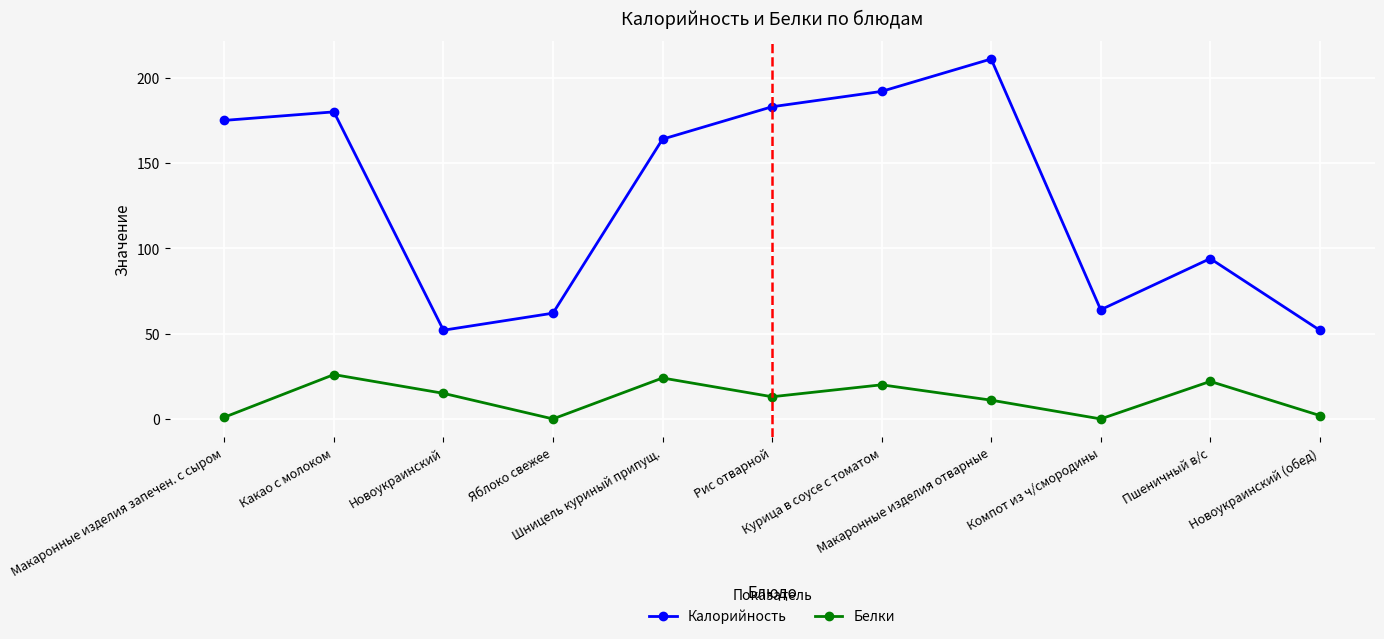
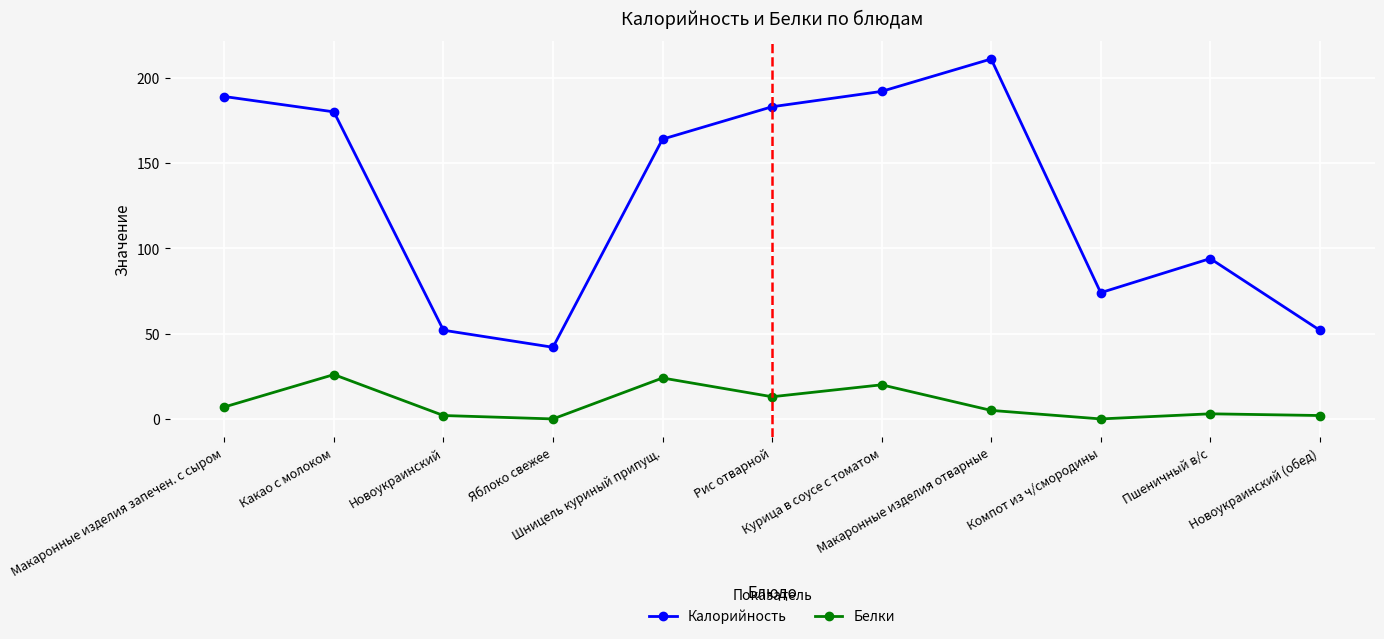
Калорийность, Макаронные изделия запечен. с сыром: 175 -> 189
Белки, Макаронные изделия запечен. с сыром: 1 -> 7
Белки, Новоукраинский: 15 -> 2
Калорийность, Яблоко свежее: 62 -> 42
Белки, Макаронные изделия отварные: 11 -> 5
Калорийность, Компот из ч/смородины: 64 -> 74
Белки, Пшеничный в/с: 22 -> 3
